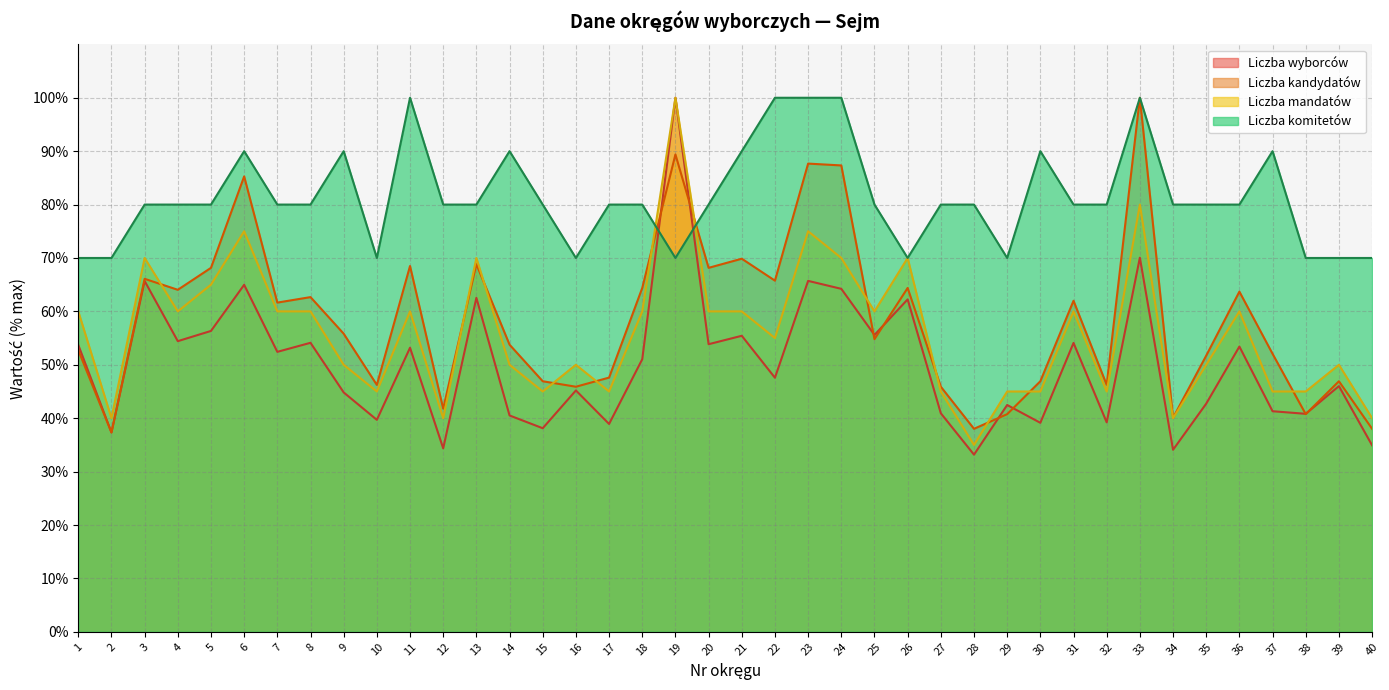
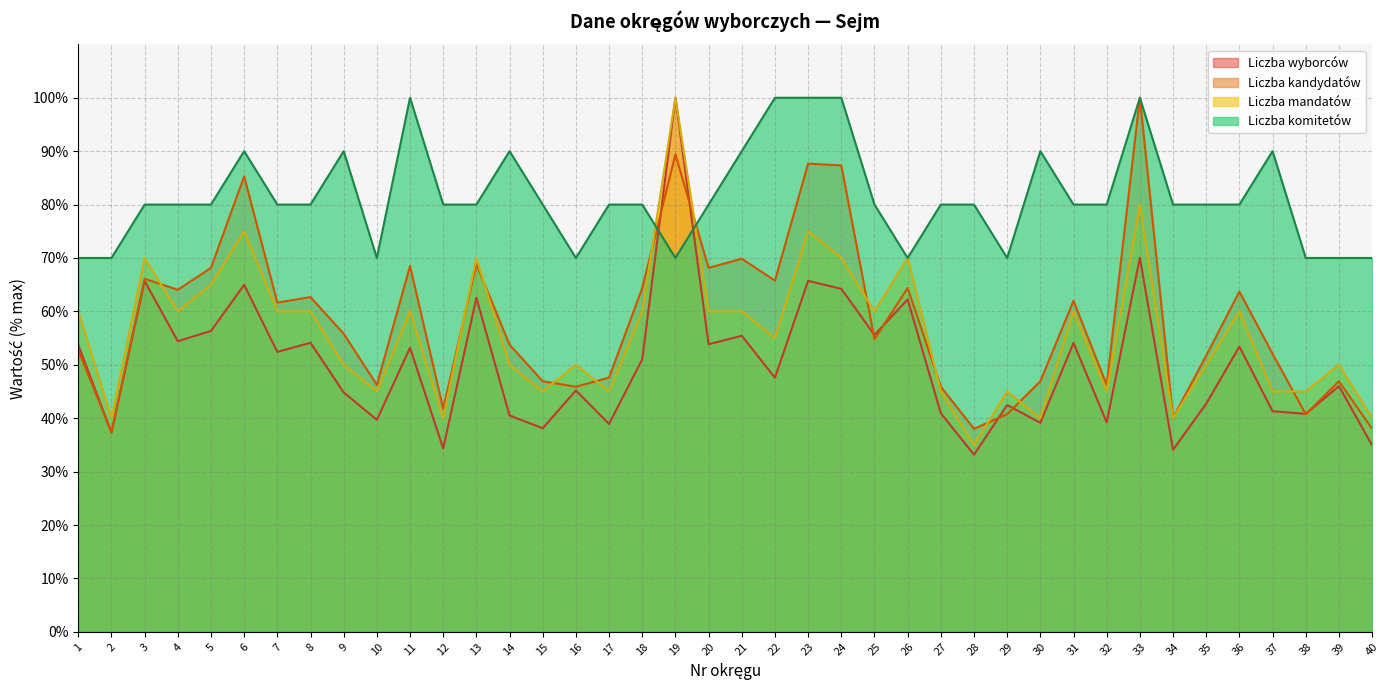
Liczba mandatów, 30: 45% -> 40%
